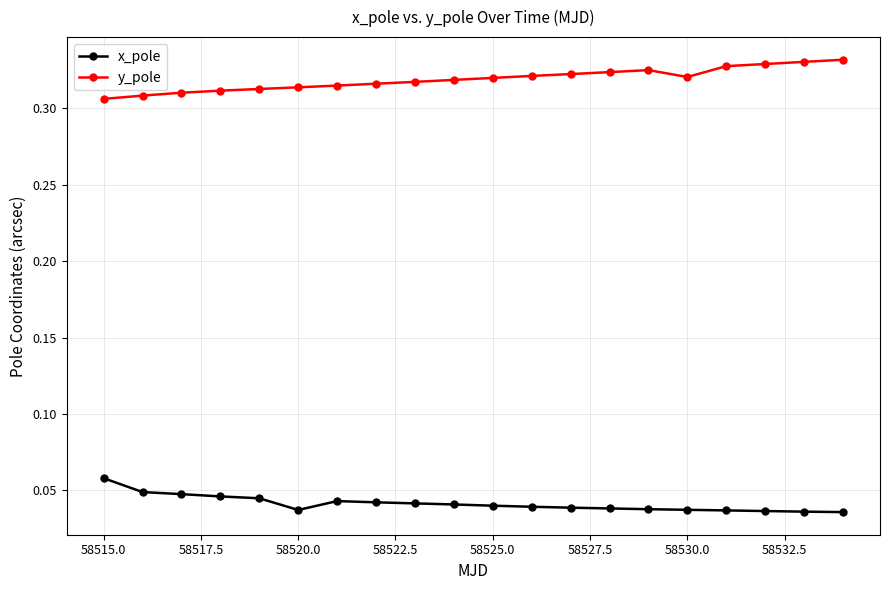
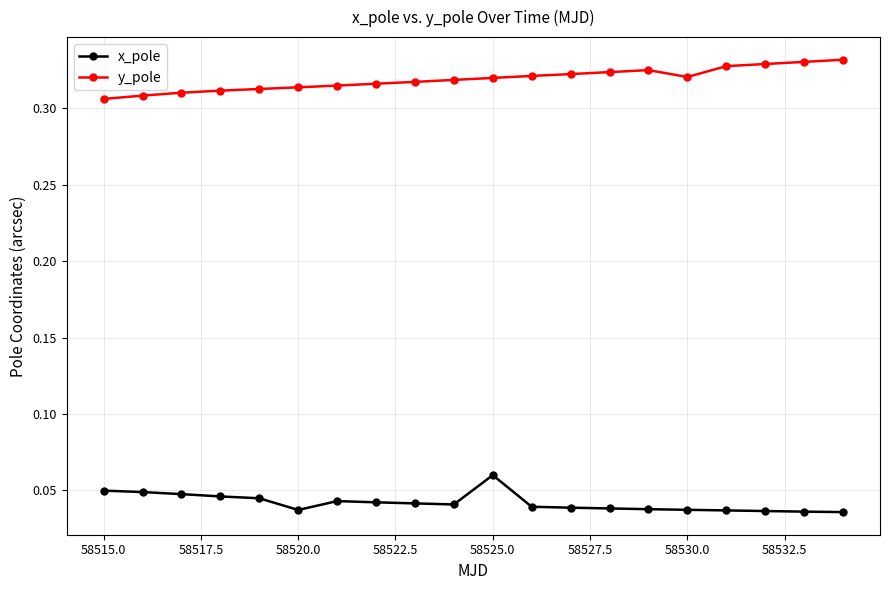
x_pole, 58515.0: 0.058 -> 0.050
x_pole, 58525.0: 0.04 -> 0.06
